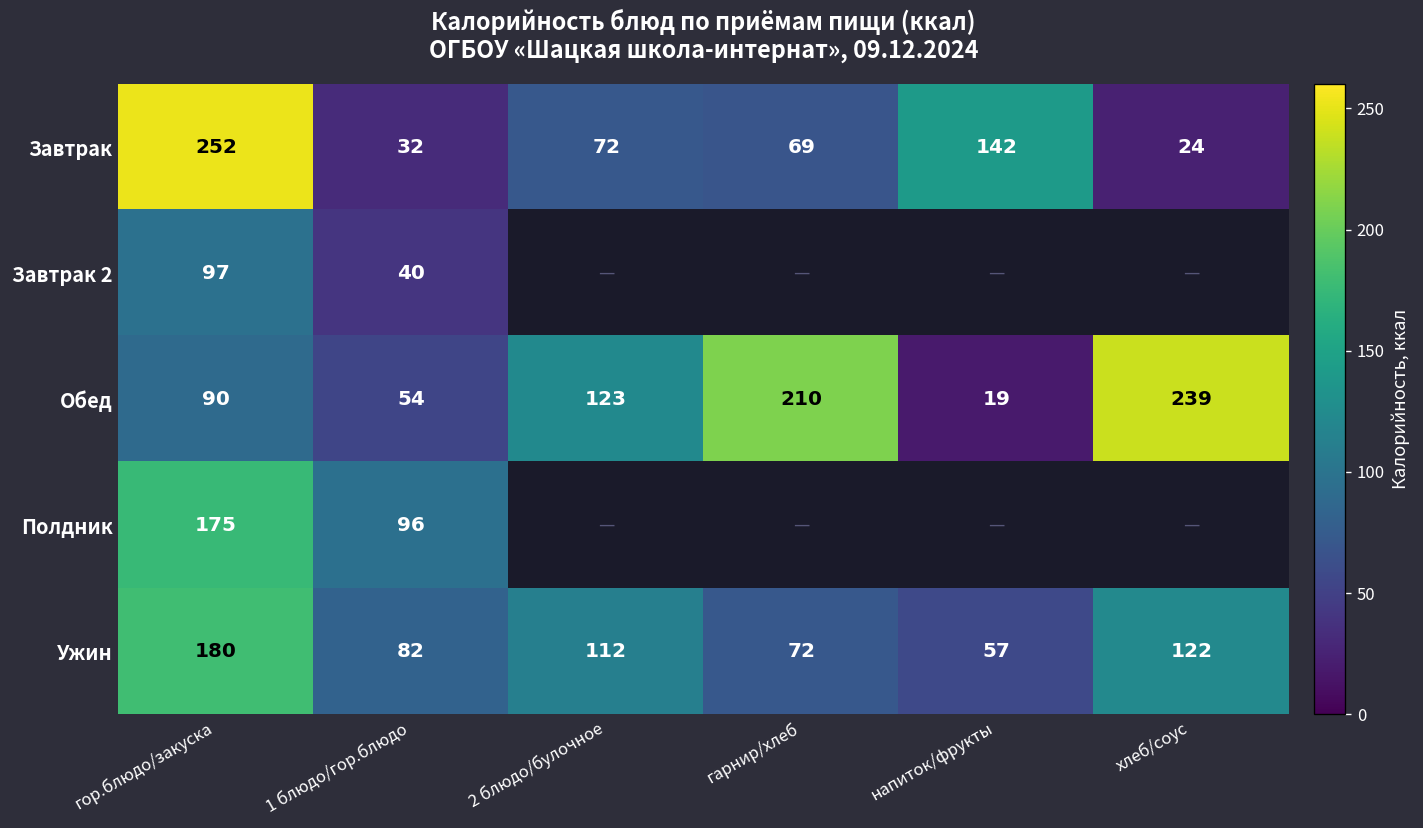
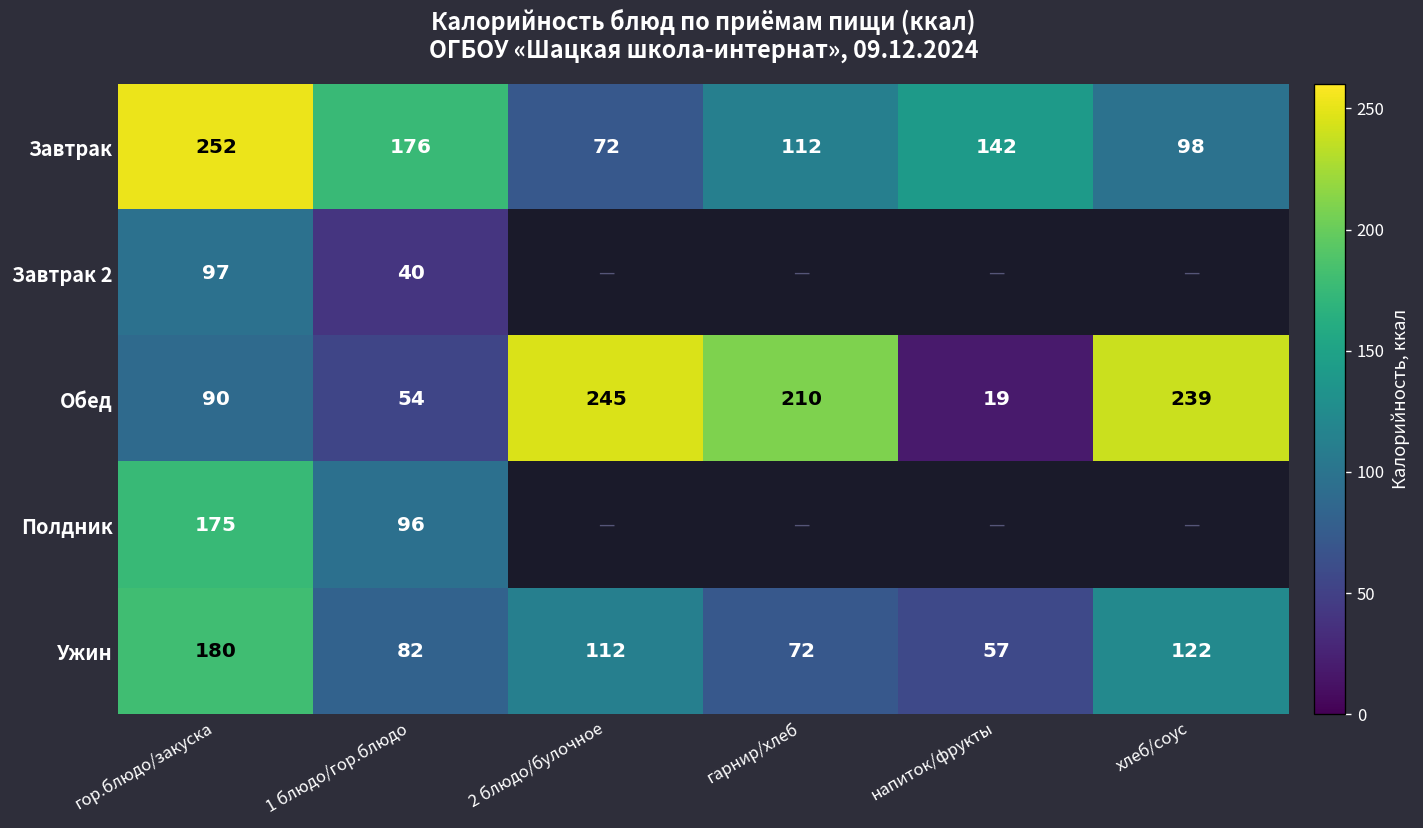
Завтрак, 1 блюдо/гор.блюдо: 32 -> 176
Завтрак, гарнир/хлеб: 69 -> 112
Завтрак, хлеб/соус: 24 -> 98
Обед, 2 блюдо/булочное: 123 -> 245
